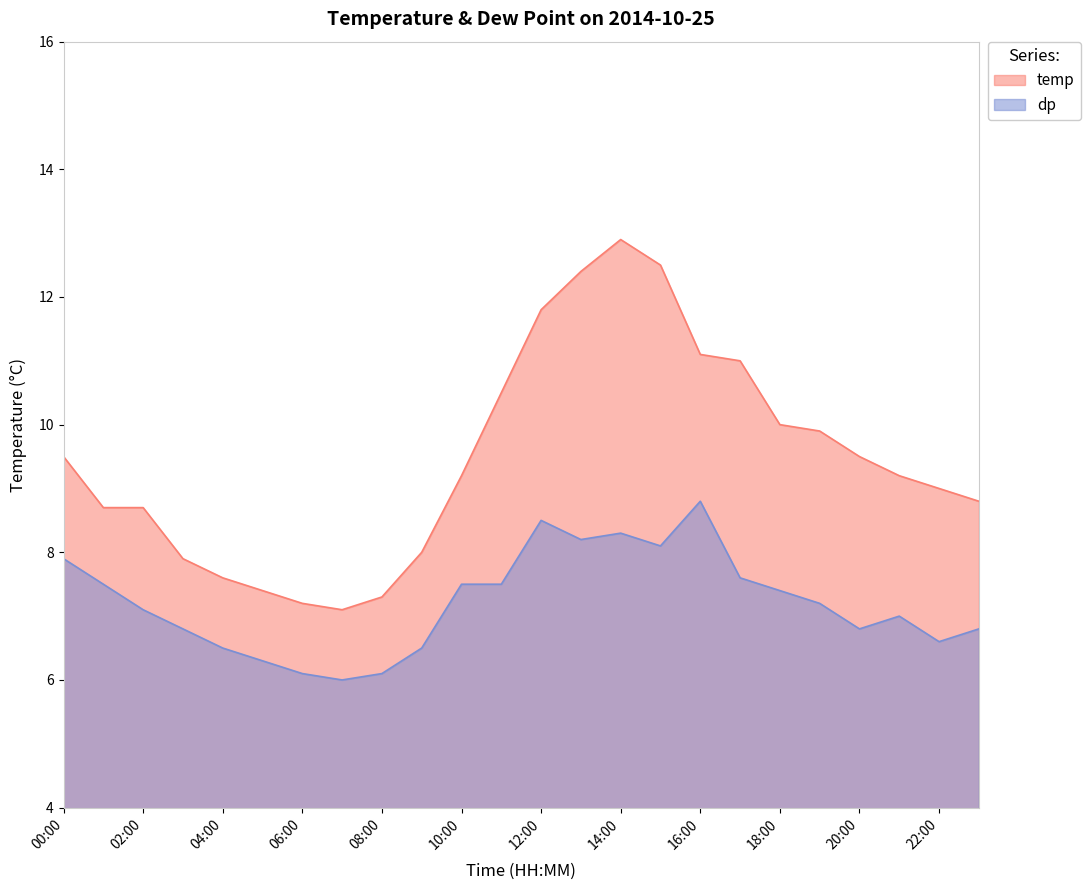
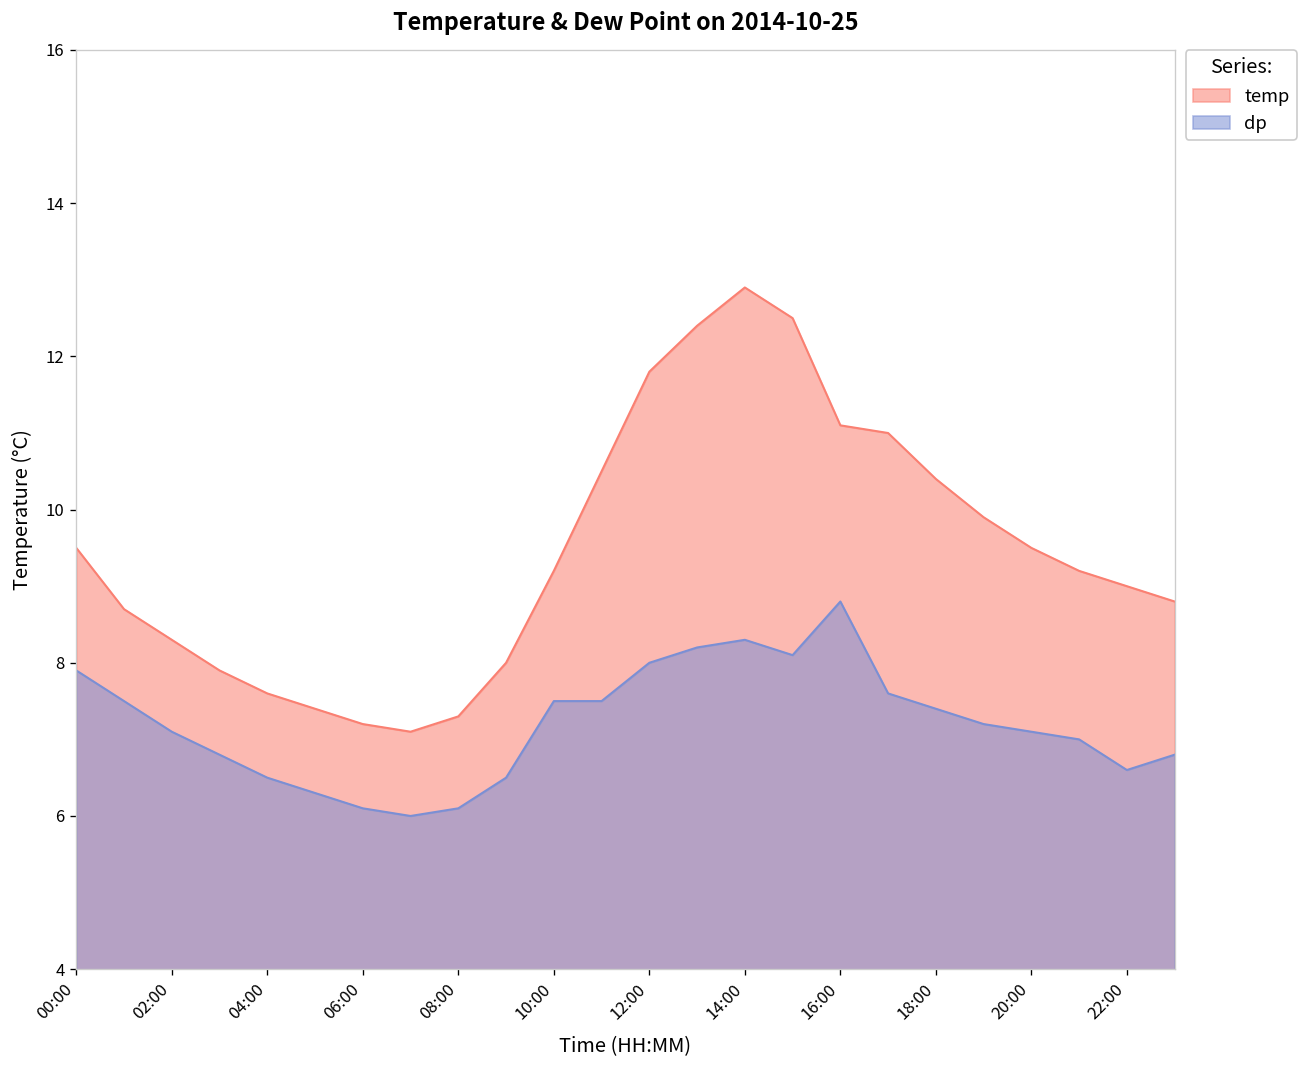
temp, 02:00: 8.7 -> 8.3
dp, 12:00: 8.5 -> 8.0
temp, 18:00: 10.0 -> 10.4
dp, 20:00: 6.8 -> 7.1
